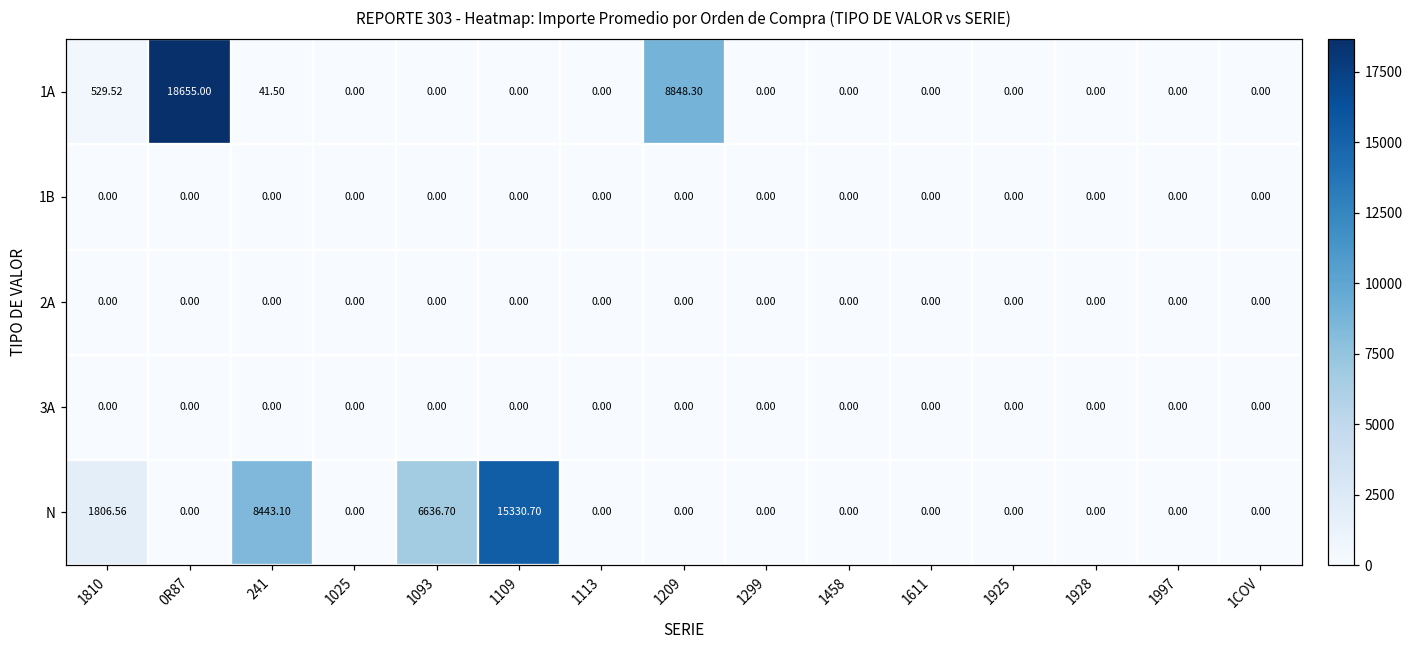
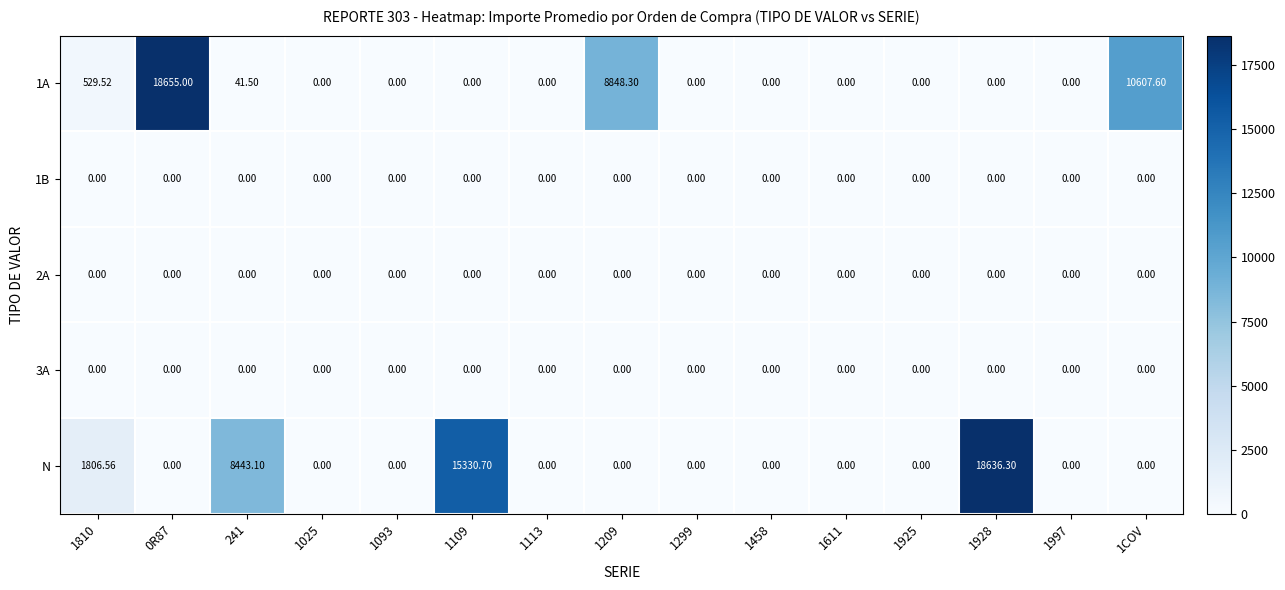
1A, 1COV: 0.00 -> 10607.60
N, 1093: 6636.70 -> 0.00
N, 1928: 0.00 -> 18636.30
